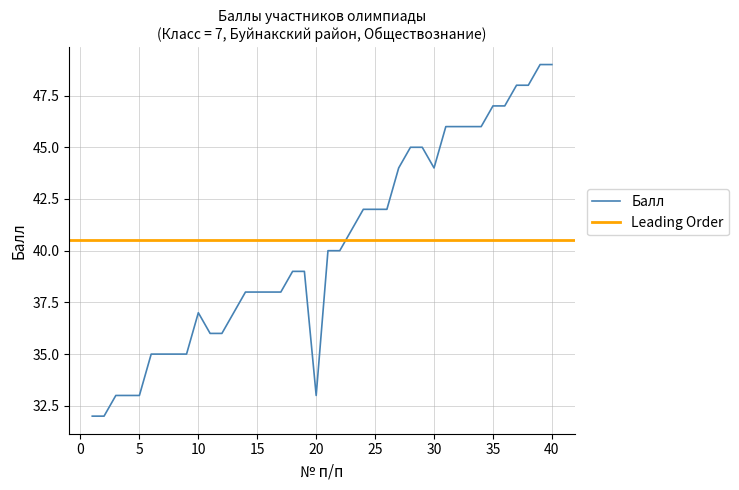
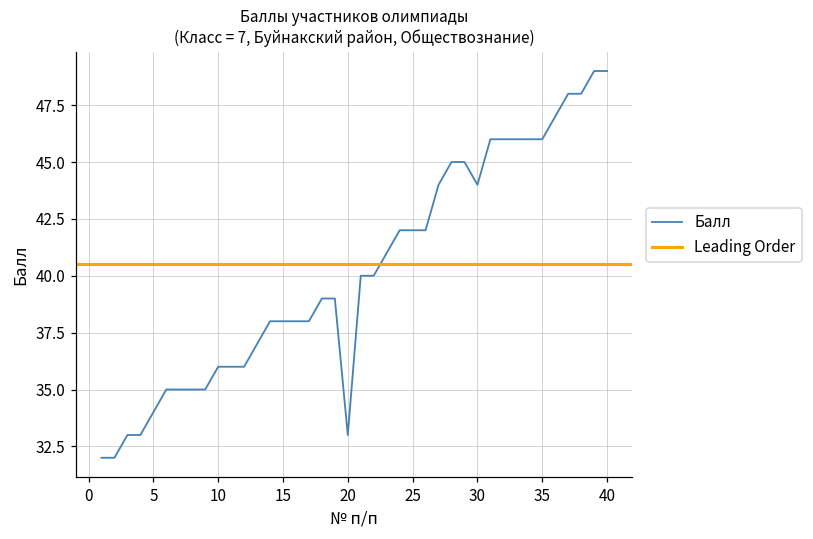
5: 33 -> 34
10: 37 -> 36
35: 47 -> 46
